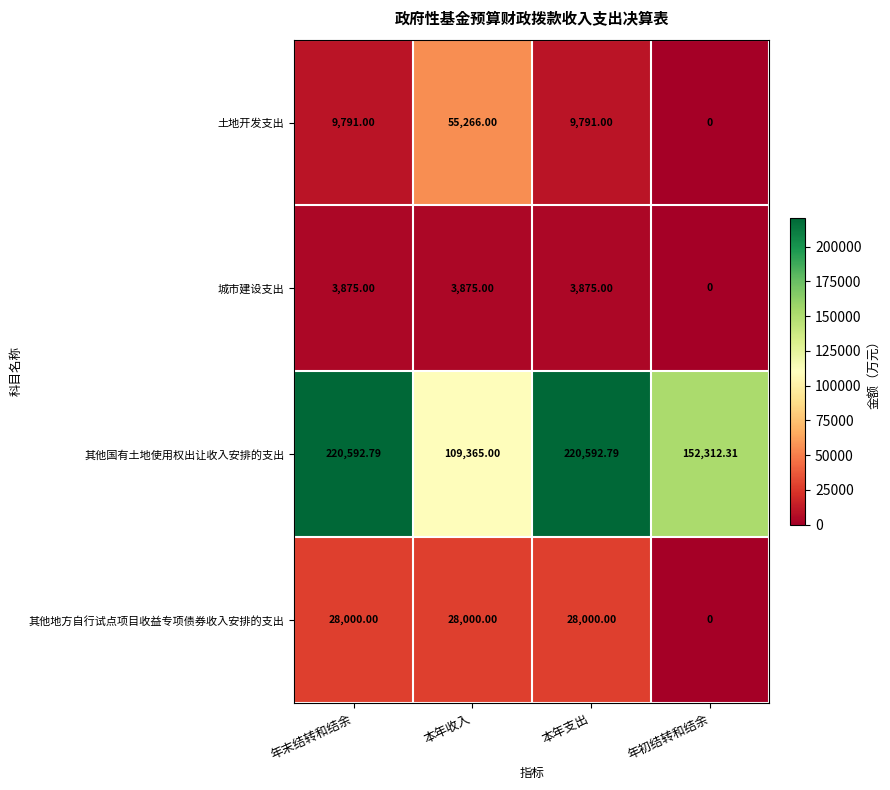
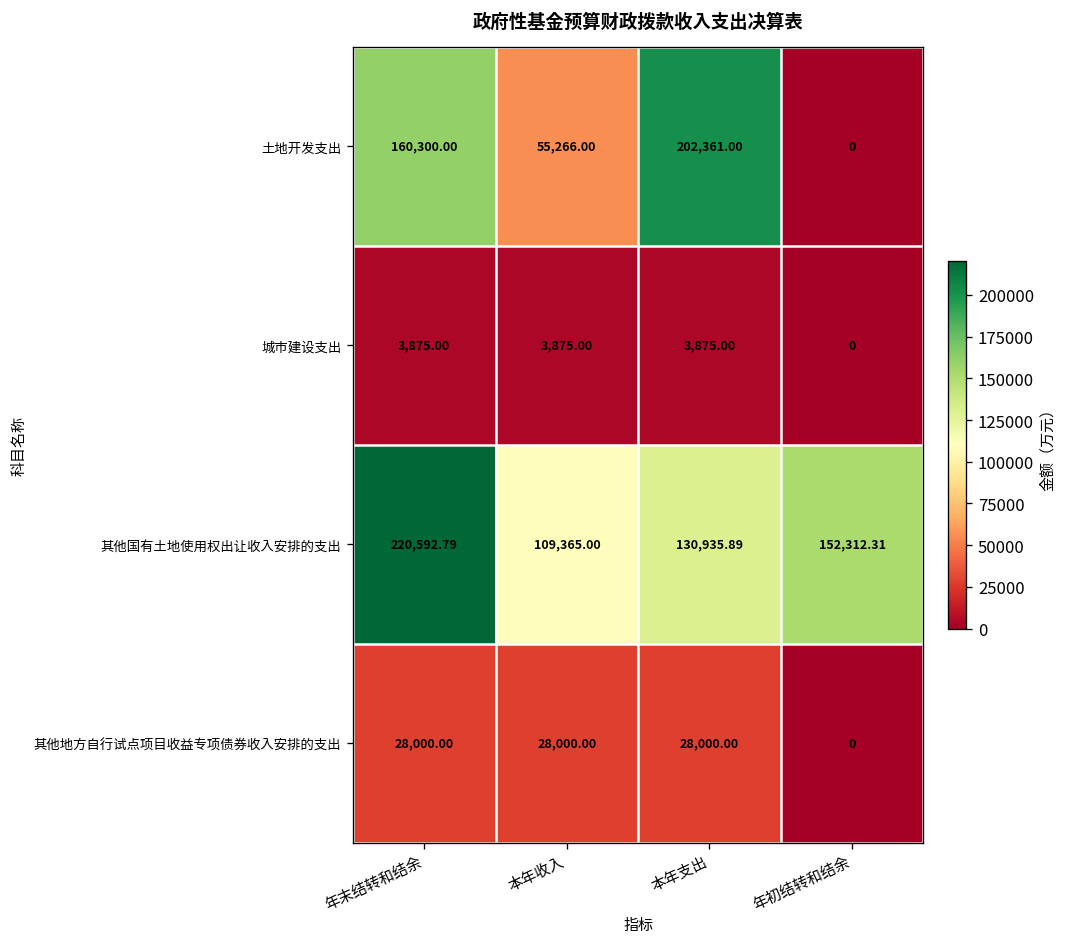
土地开发支出, 年末结转和结余: 9,791.00 -> 160,300.00
土地开发支出, 本年支出: 9,791.00 -> 202,361.00
其他国有土地使用权出让收入安排的支出, 本年支出: 220,592.79 -> 130,935.89
